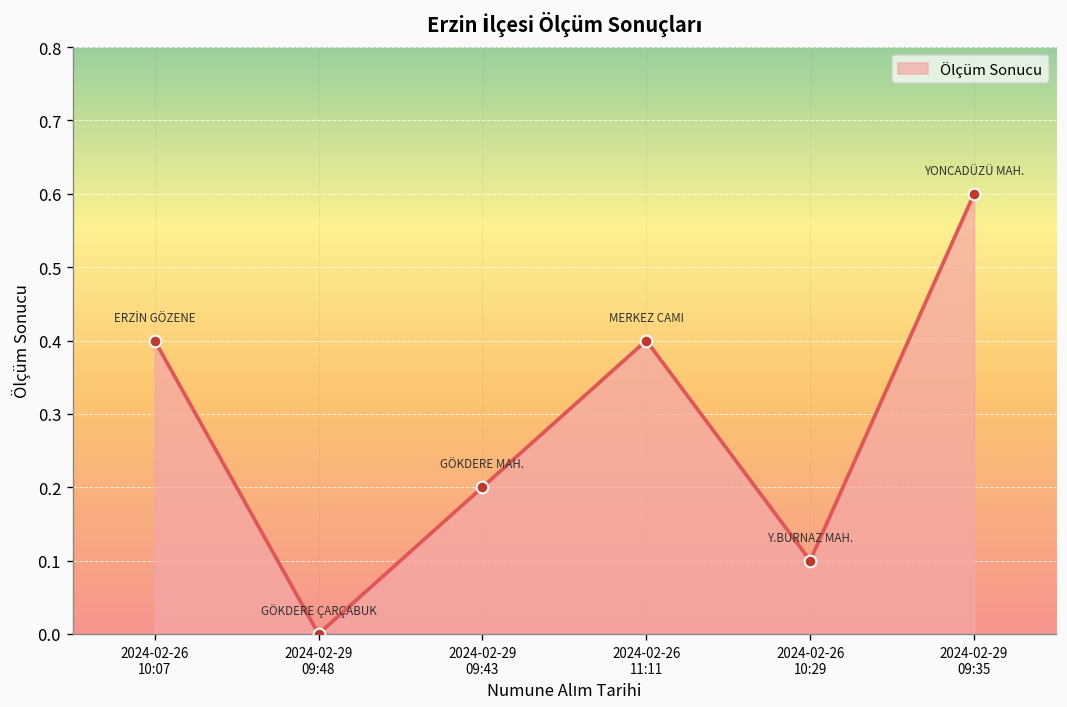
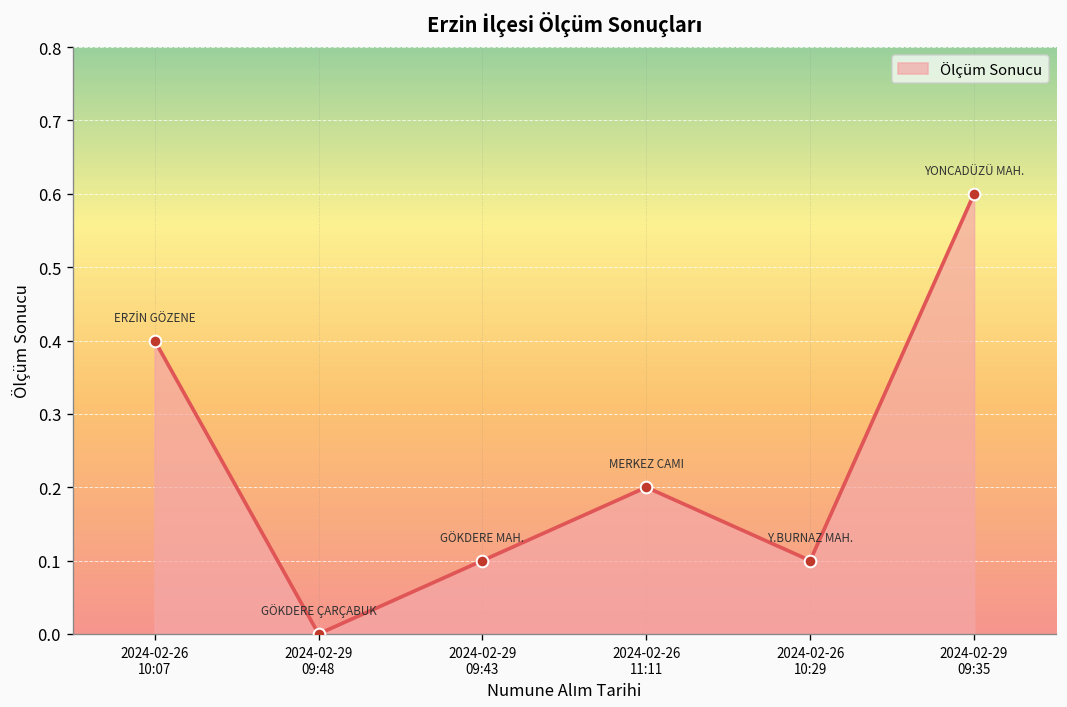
2024-02-29 09:43: 0.2 -> 0.1
2024-02-26 11:11: 0.4 -> 0.2
